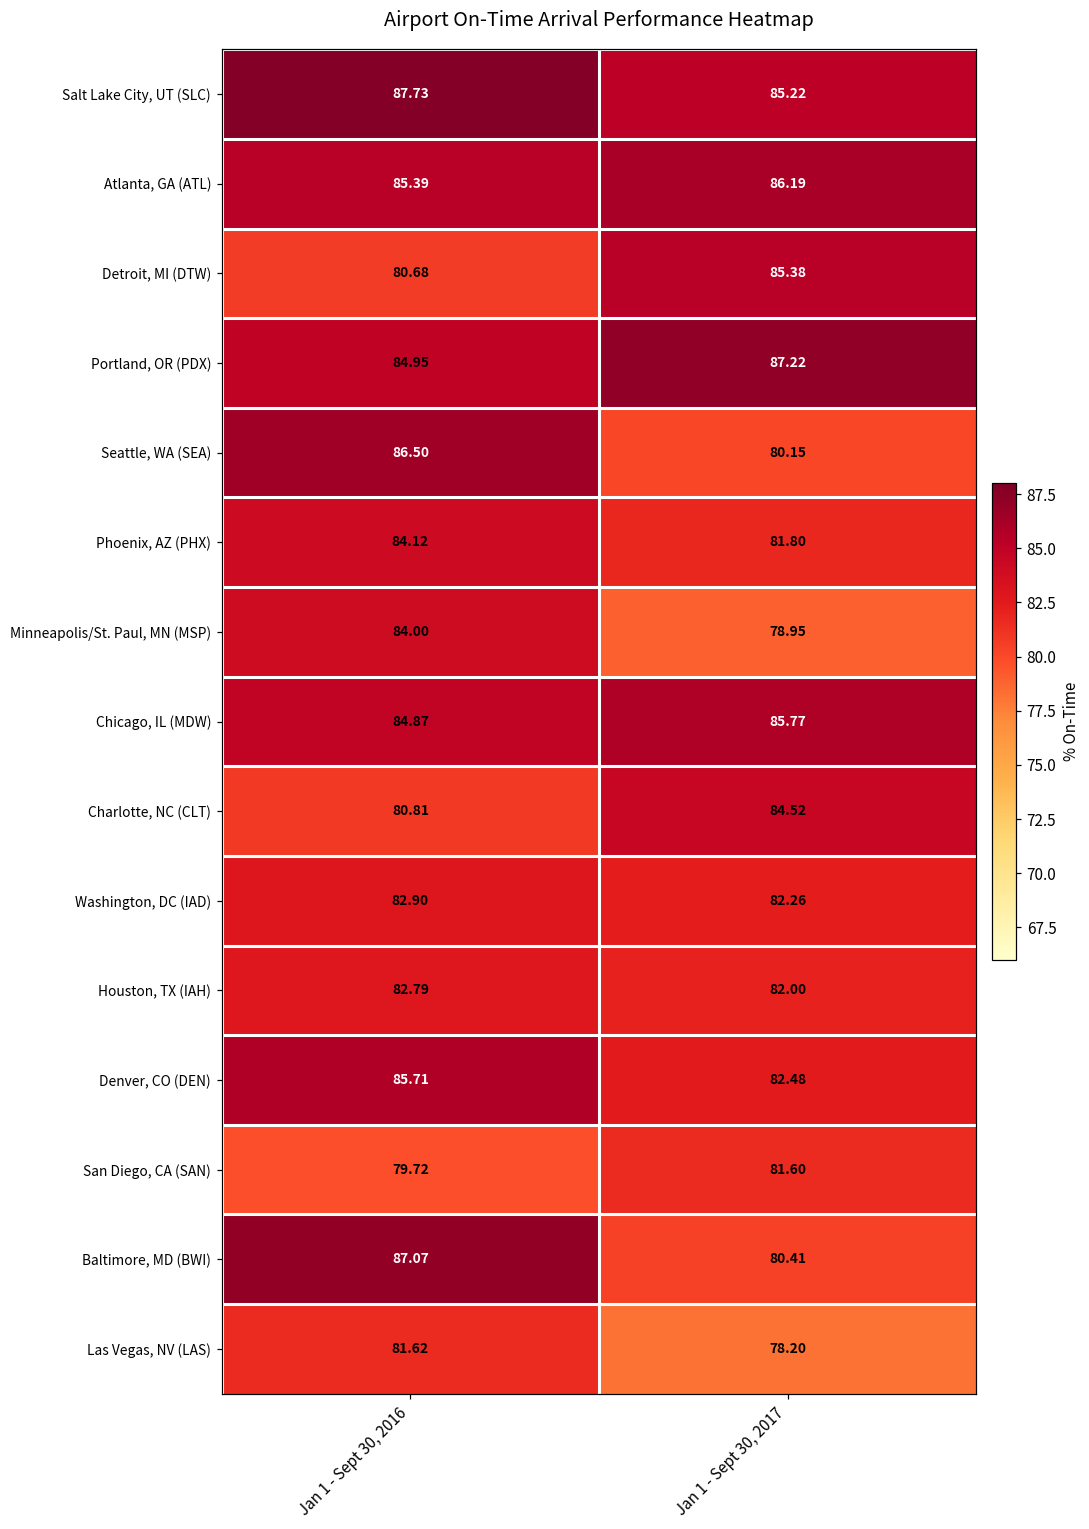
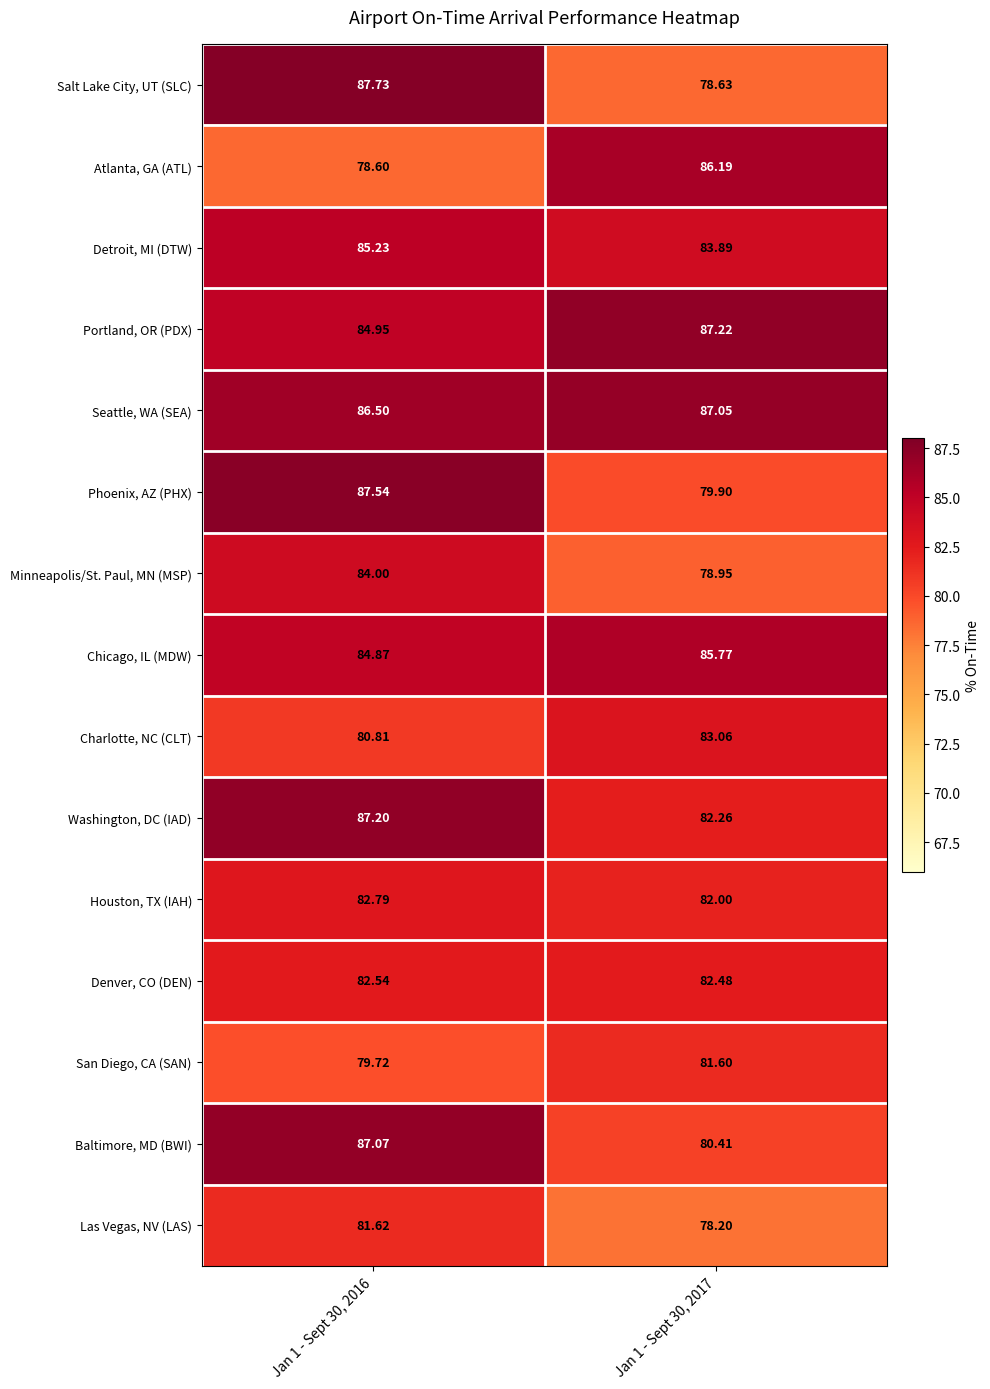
Salt Lake City, UT (SLC), Jan 1 - Sept 30, 2017: 85.22 -> 78.63
Atlanta, GA (ATL), Jan 1 - Sept 30, 2016: 85.39 -> 78.60
Detroit, MI (DTW), Jan 1 - Sept 30, 2016: 80.68 -> 85.23
Detroit, MI (DTW), Jan 1 - Sept 30, 2017: 85.38 -> 83.89
Seattle, WA (SEA), Jan 1 - Sept 30, 2017: 80.15 -> 87.05
Phoenix, AZ (PHX), Jan 1 - Sept 30, 2016: 84.12 -> 87.54
Phoenix, AZ (PHX), Jan 1 - Sept 30, 2017: 81.80 -> 79.90
Charlotte, NC (CLT), Jan 1 - Sept 30, 2017: 84.52 -> 83.06
Washington, DC (IAD), Jan 1 - Sept 30, 2016: 82.90 -> 87.20
Denver, CO (DEN), Jan 1 - Sept 30, 2016: 85.71 -> 82.54
